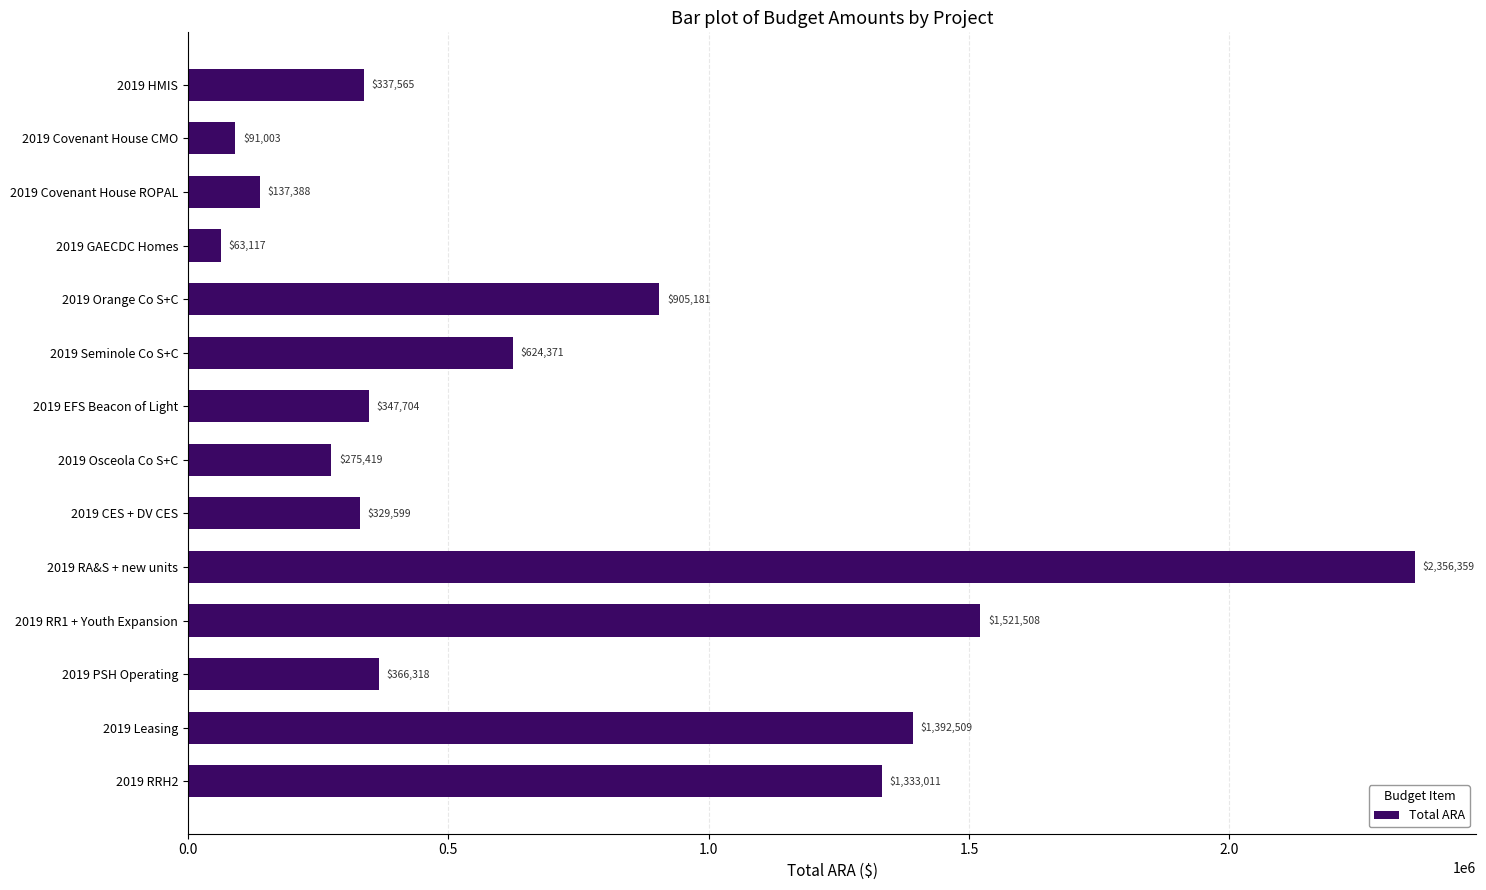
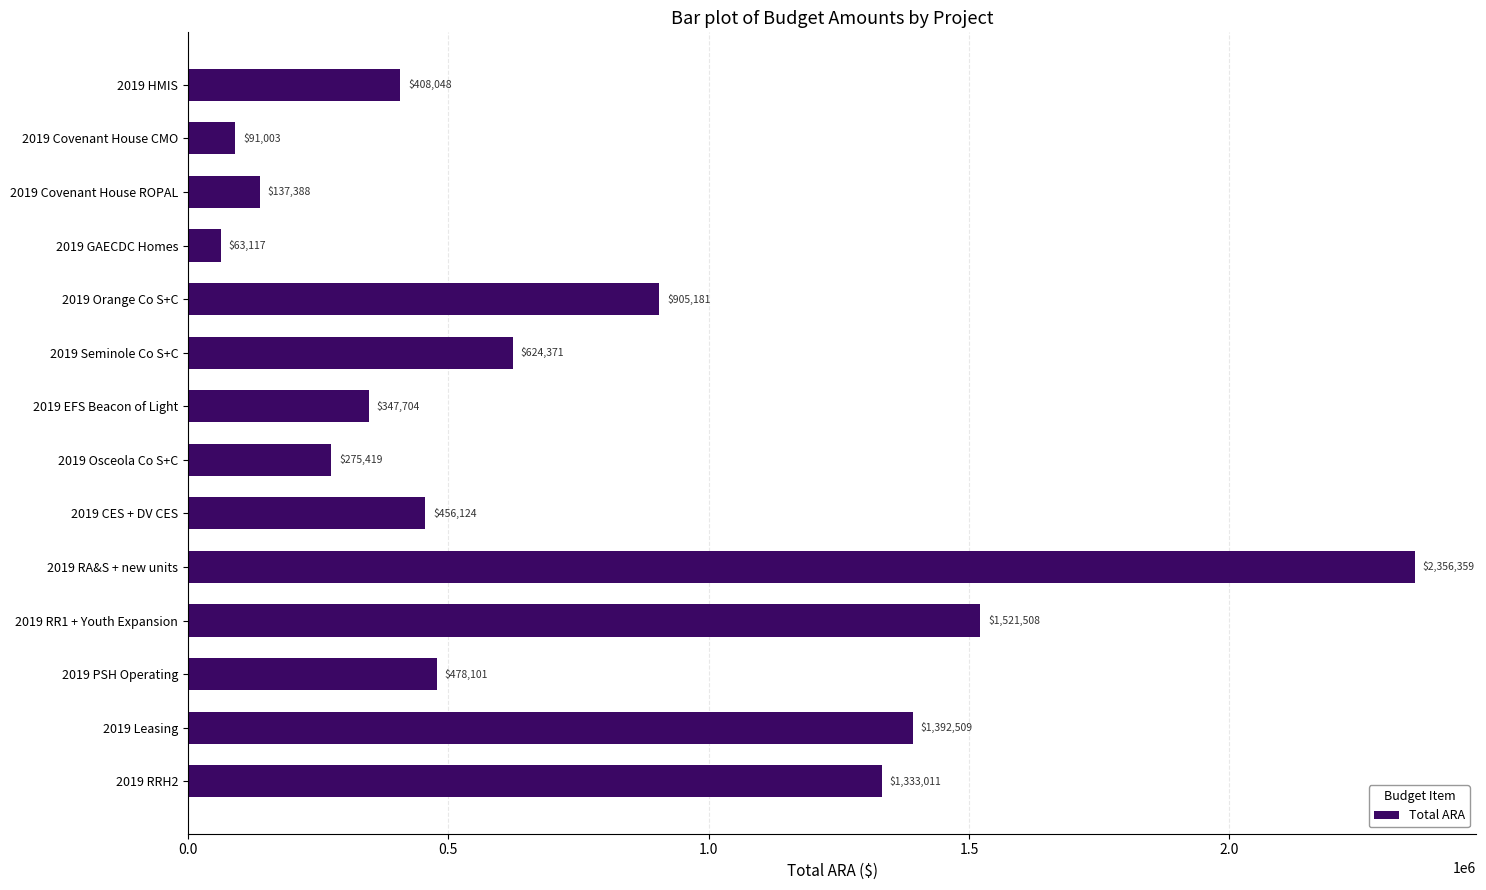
2019 HMIS: $337,565 -> $408,048
2019 CES + DV CES: $329,599 -> $456,124
2019 PSH Operating: $366,318 -> $478,101
